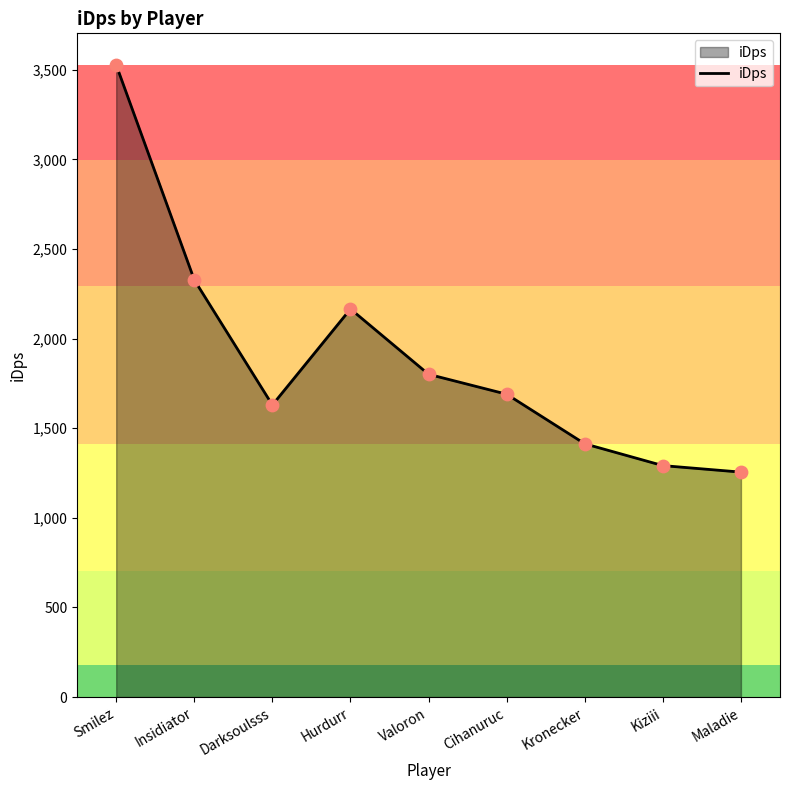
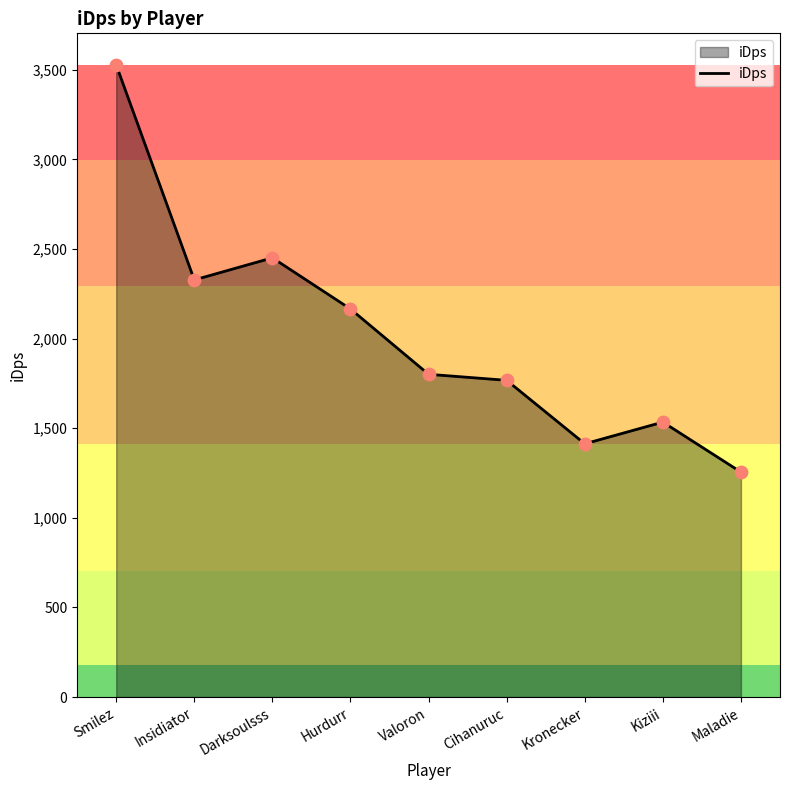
Darksoulsss: 1,630 -> 2,450
Cihanuruc: 1,690 -> 1,770
Kiziii: 1,290 -> 1,530
